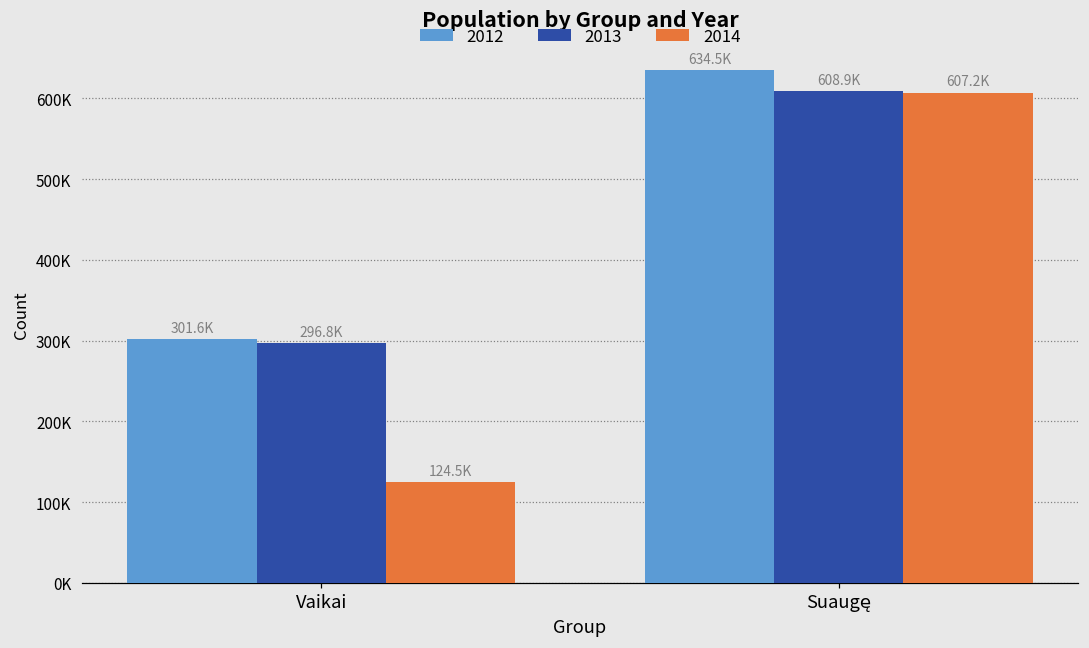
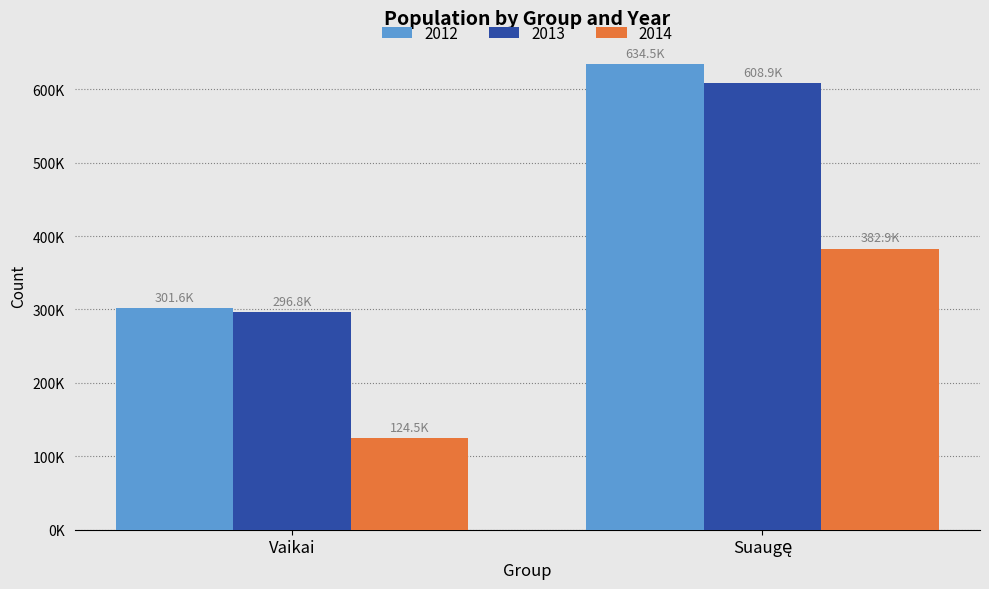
2014, Suaugę: 607.2K -> 382.9K
